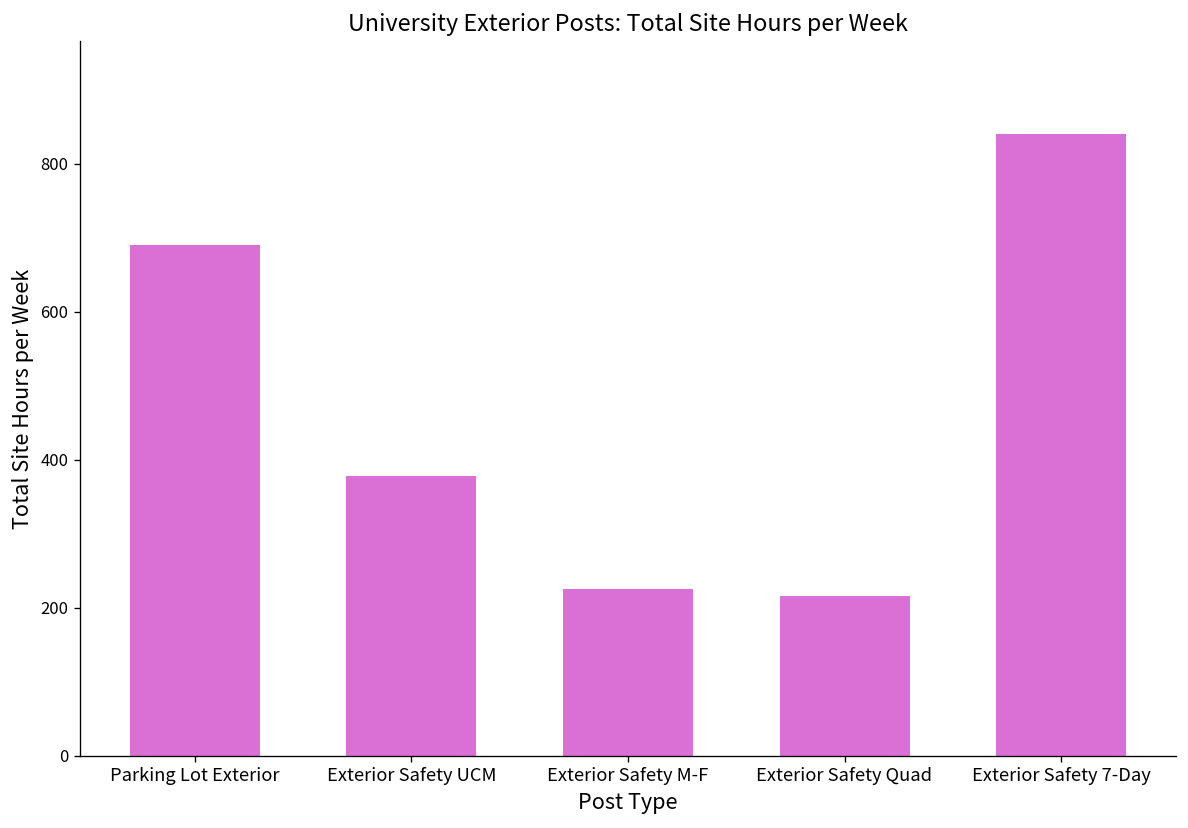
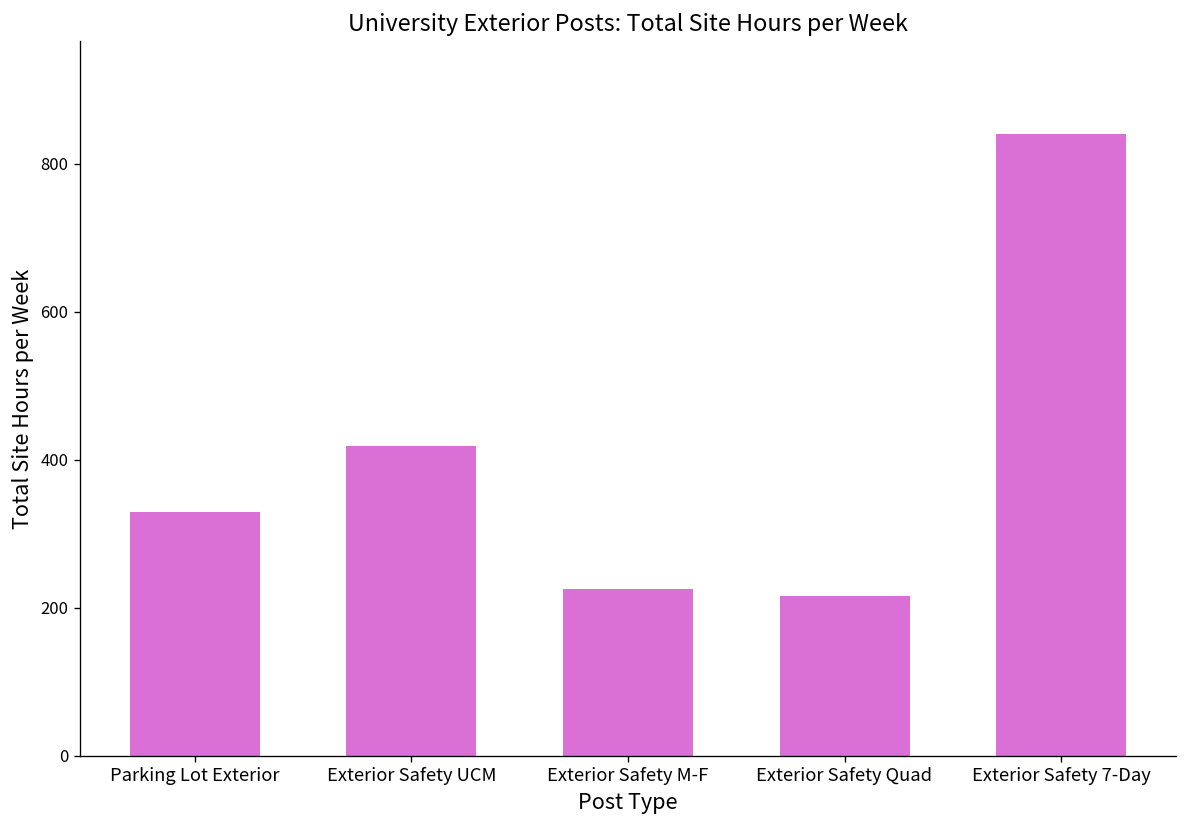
Parking Lot Exterior: 690 -> 330
Exterior Safety UCM: 380 -> 420
